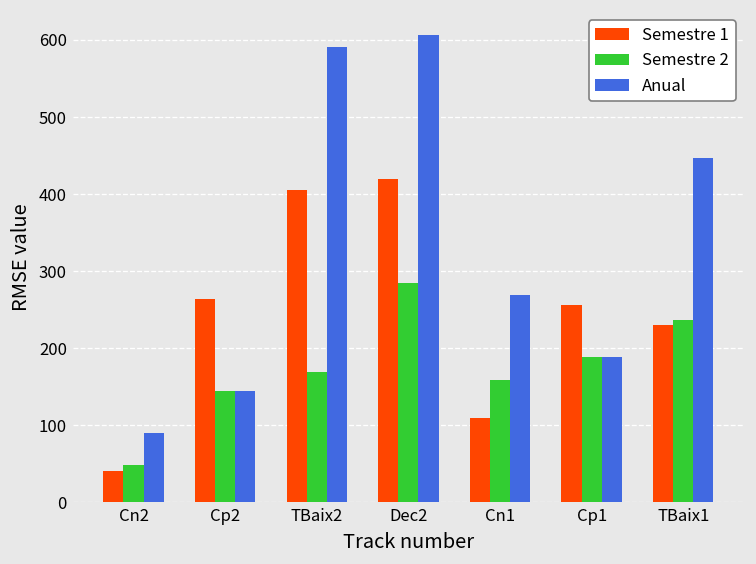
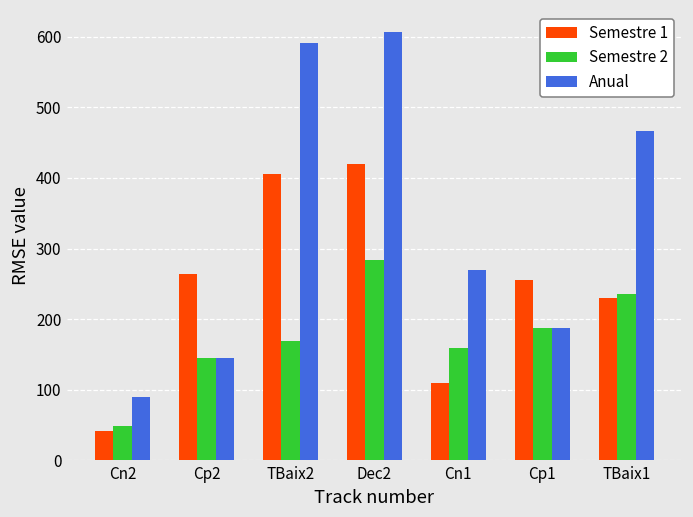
Anual, TBaix1: 450 -> 470
